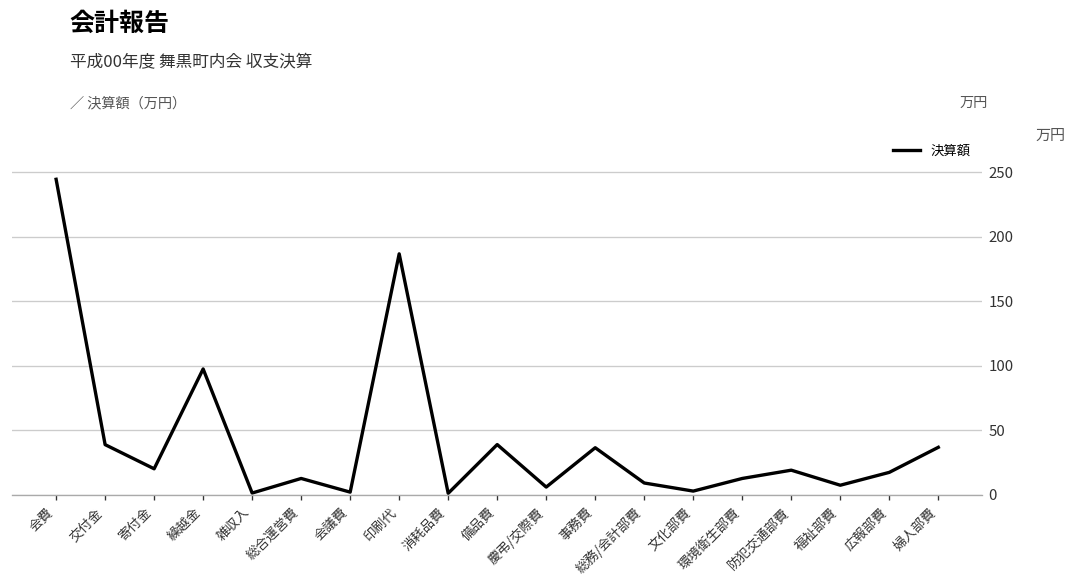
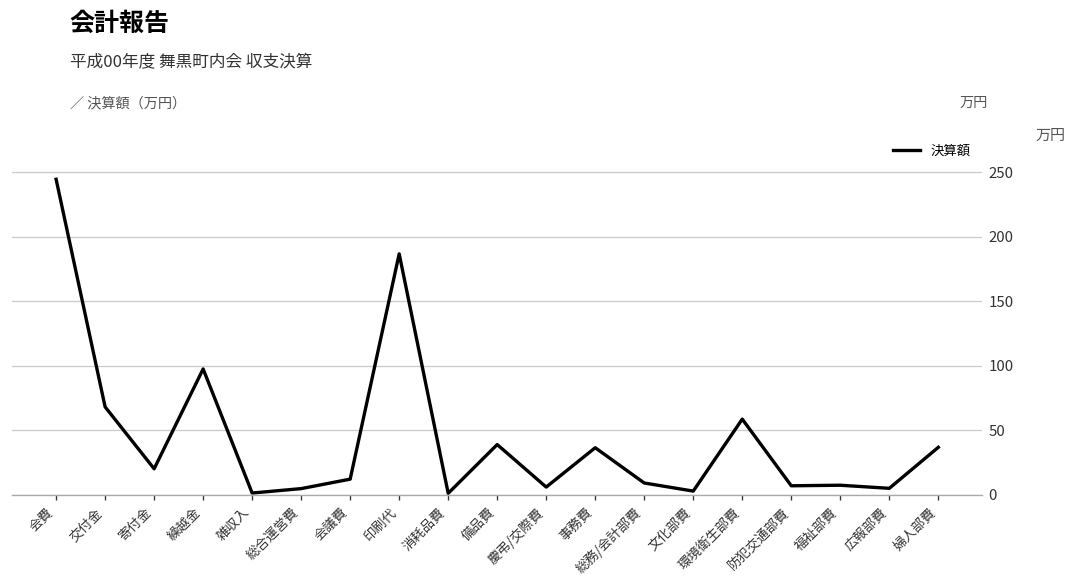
交付金: 39 -> 68
総合運営費: 13 -> 5
会議費: 2 -> 12
環境衛生部費: 13 -> 59
防犯交通部費: 19 -> 7
広報部費: 17 -> 5
